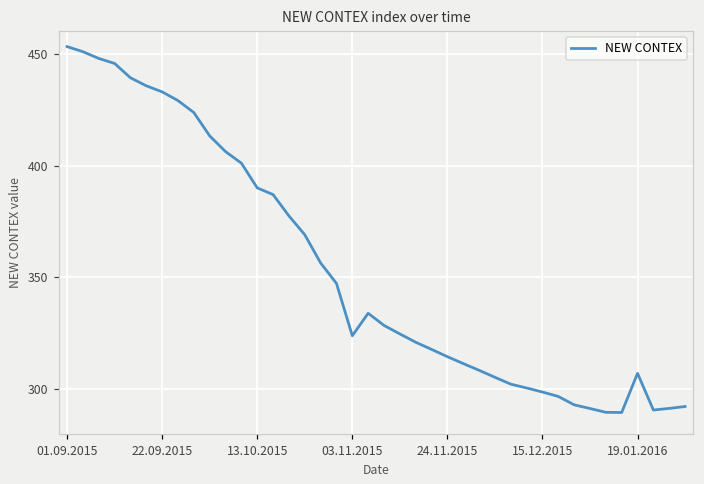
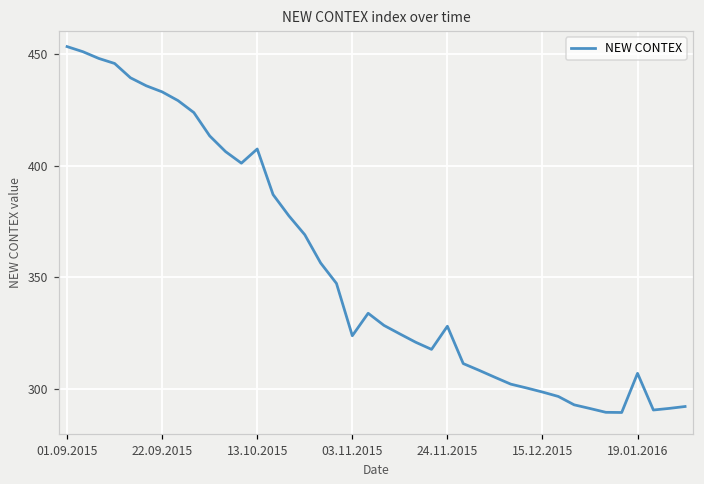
13.10.2015: 390 -> 407
24.11.2015: 315 -> 328
